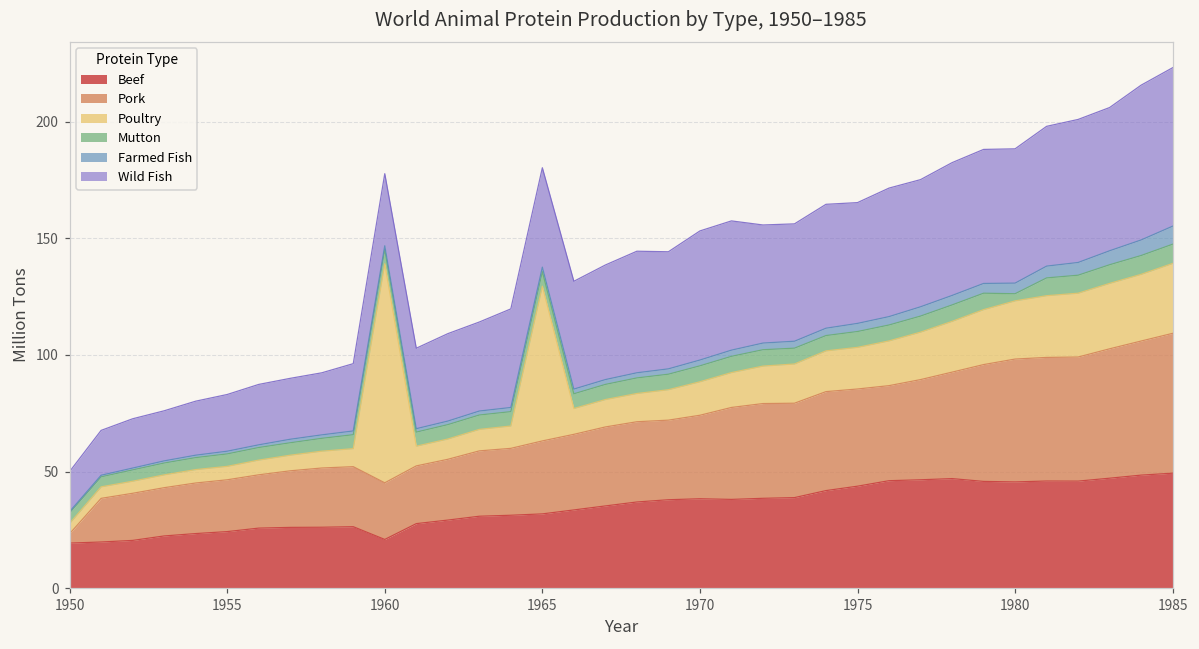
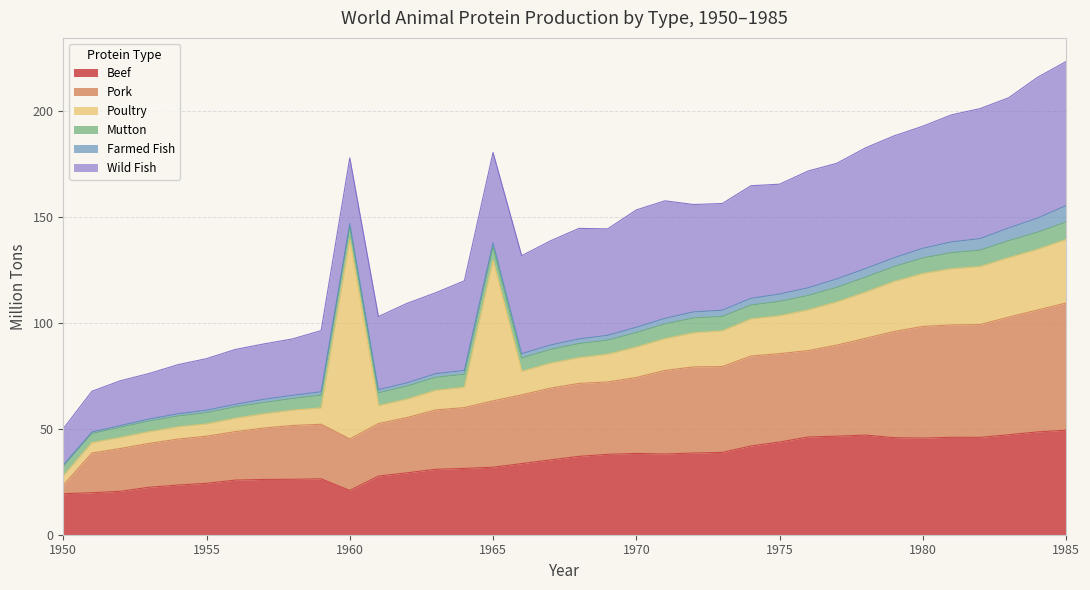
Mutton, 1980: 3 -> 7
